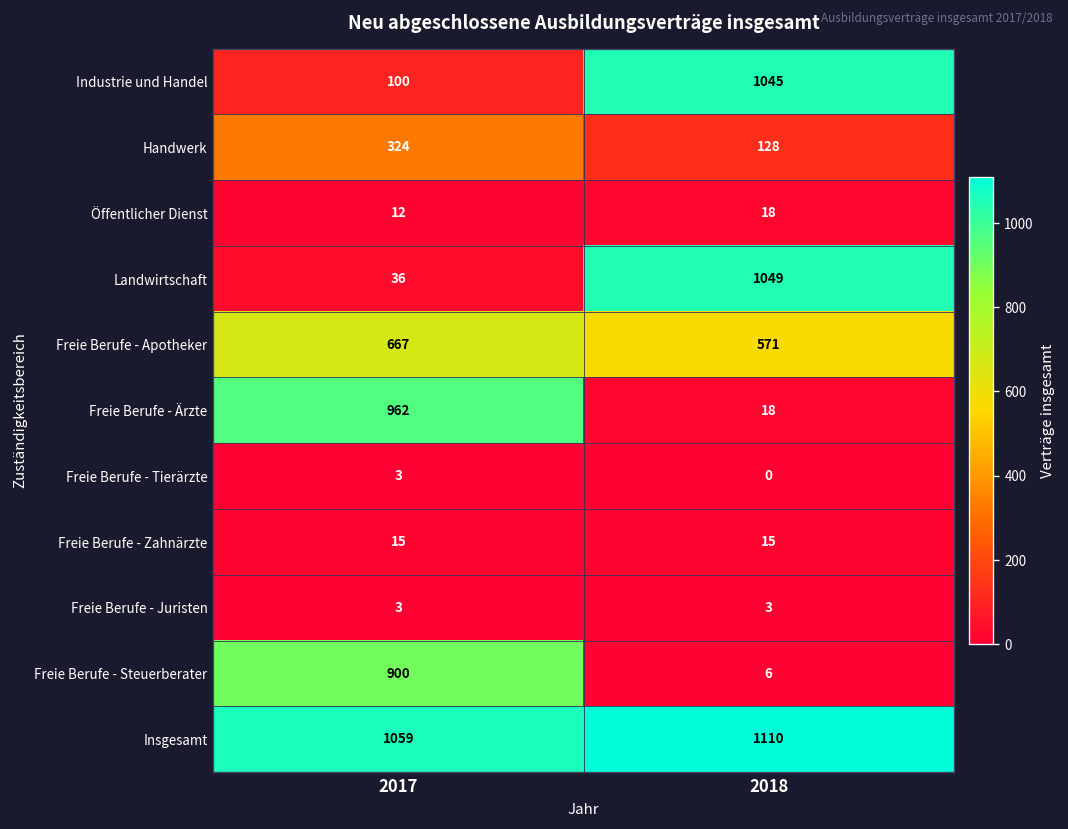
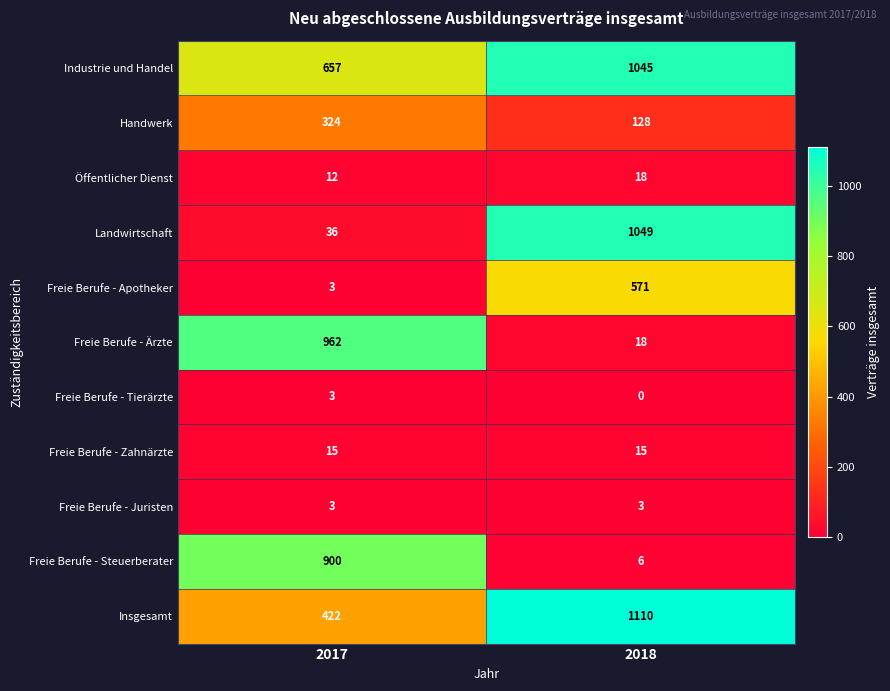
Industrie und Handel, 2017: 100 -> 657
Freie Berufe - Apotheker, 2017: 667 -> 3
Insgesamt, 2017: 1059 -> 422
